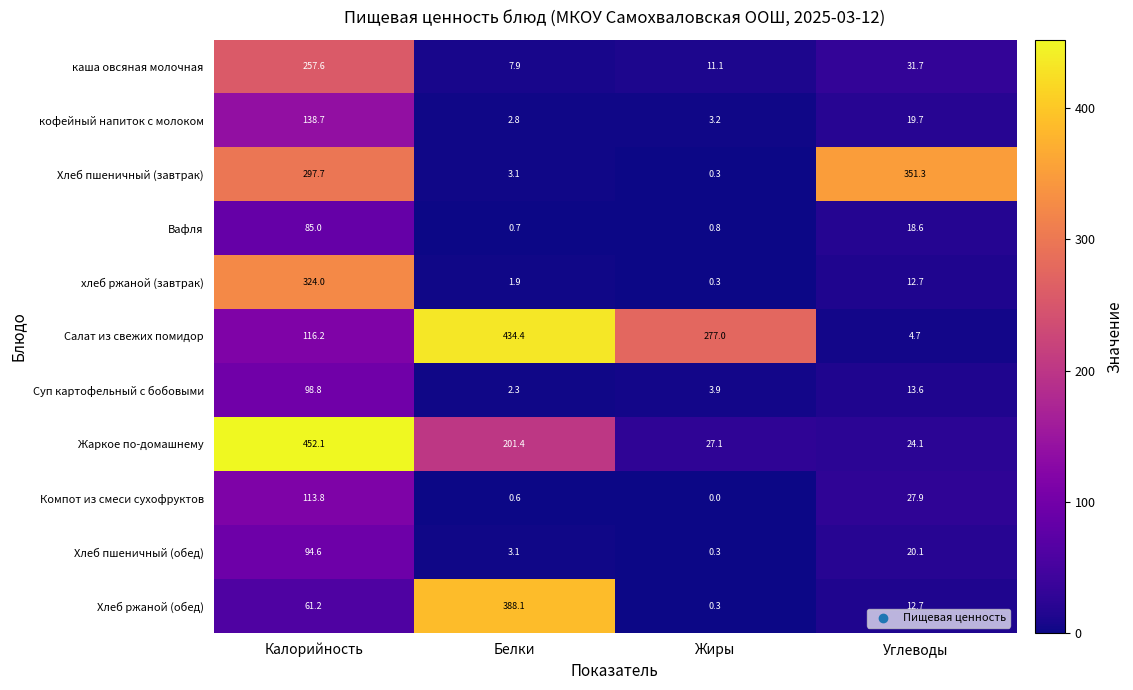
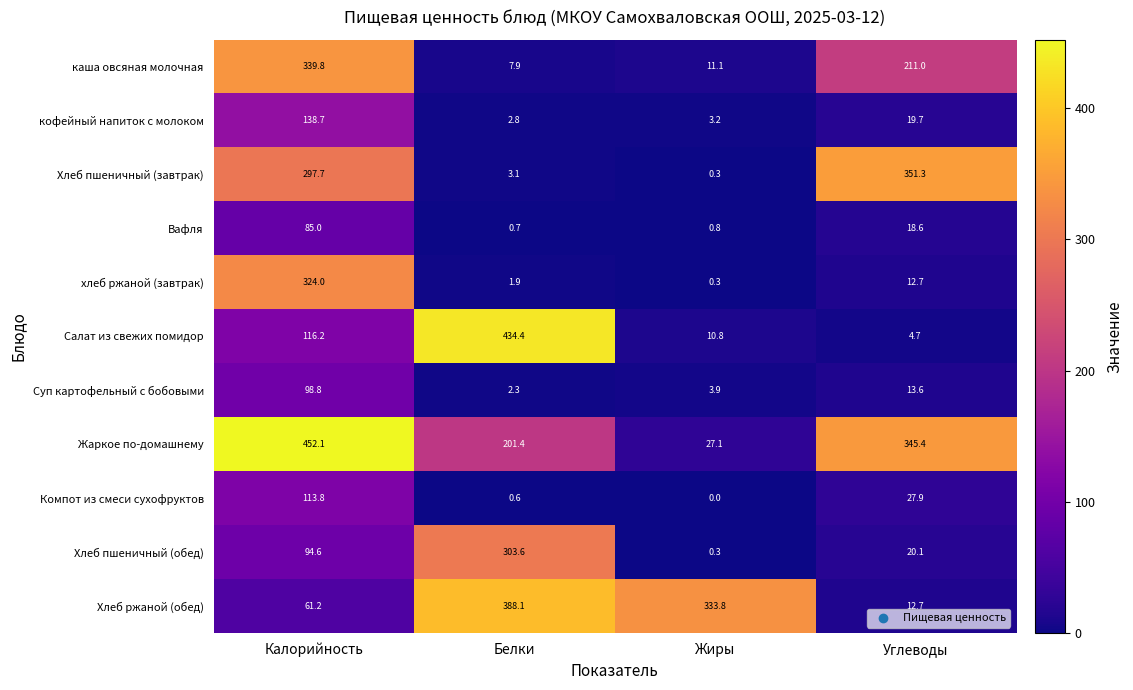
каша овсяная молочная, Калорийность: 257.6 -> 339.8
каша овсяная молочная, Углеводы: 31.7 -> 211.0
Салат из свежих помидор, Жиры: 277.0 -> 10.8
Жаркое по-домашнему, Углеводы: 24.1 -> 345.4
Хлеб пшеничный (обед), Белки: 3.1 -> 303.6
Хлеб ржаной (обед), Жиры: 0.3 -> 333.8
